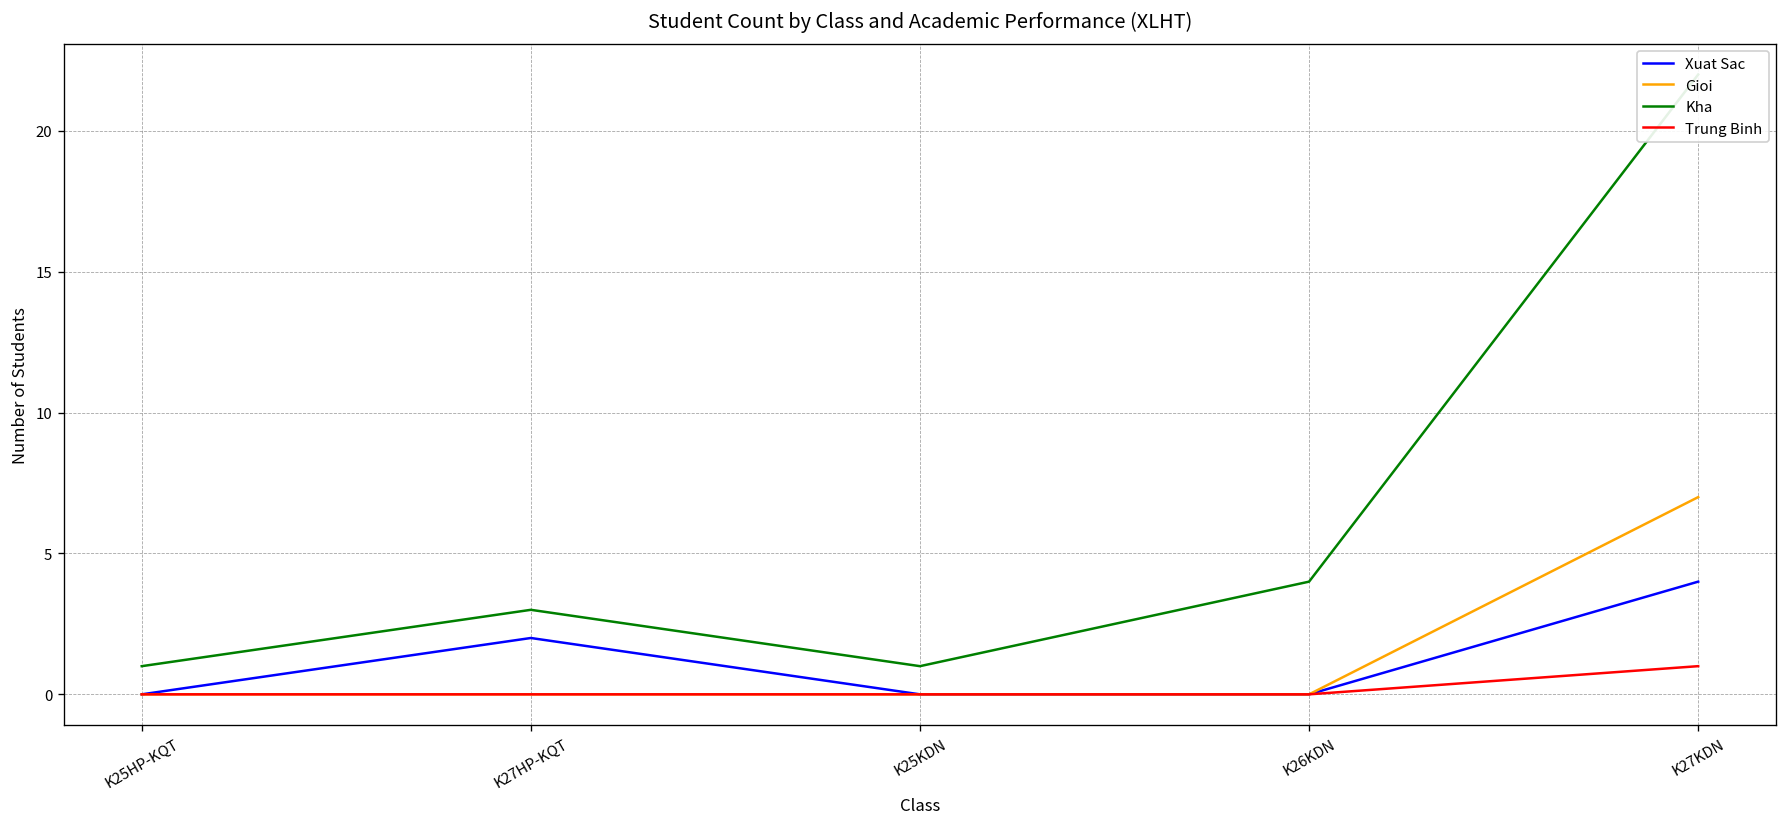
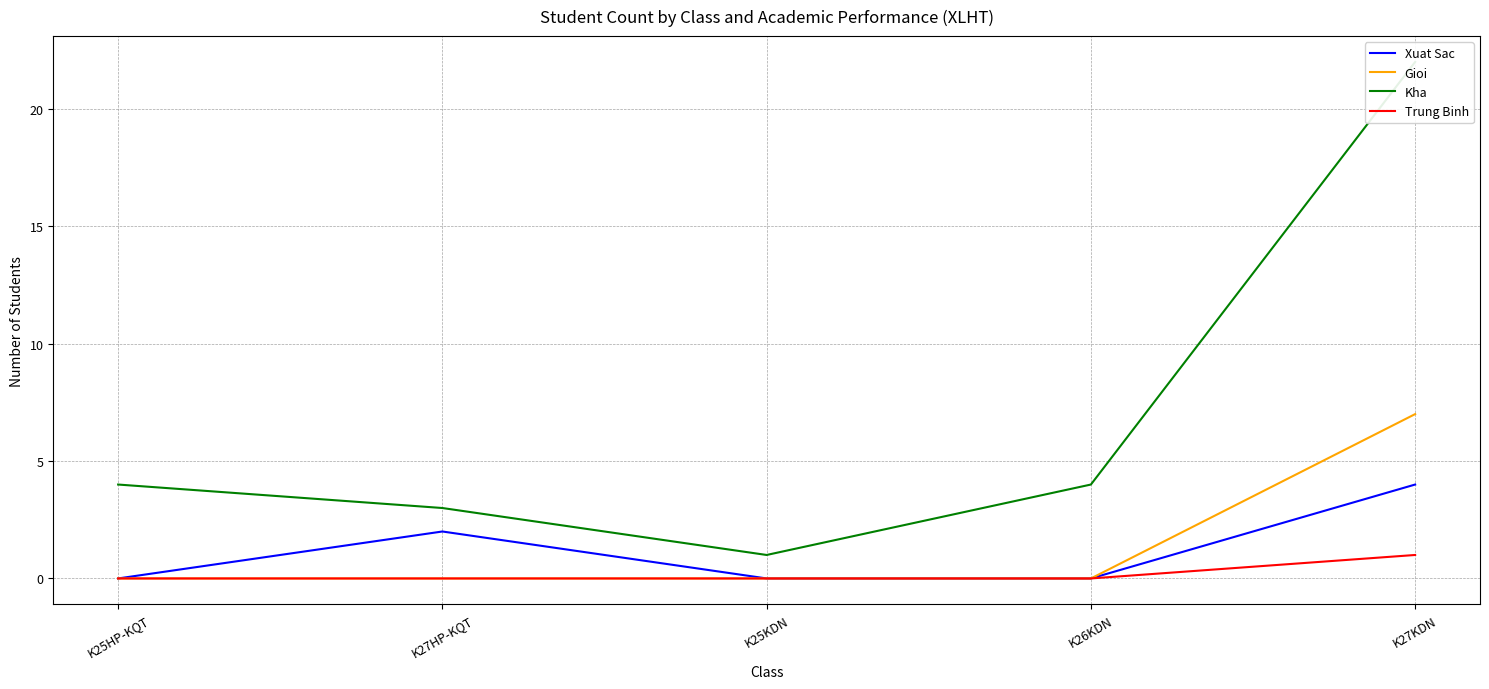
Kha, K25HP-KQT: 1 -> 4
